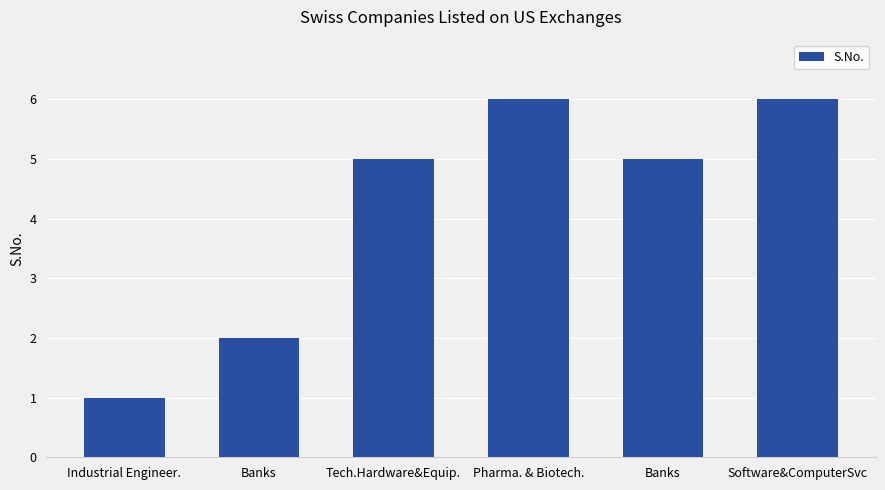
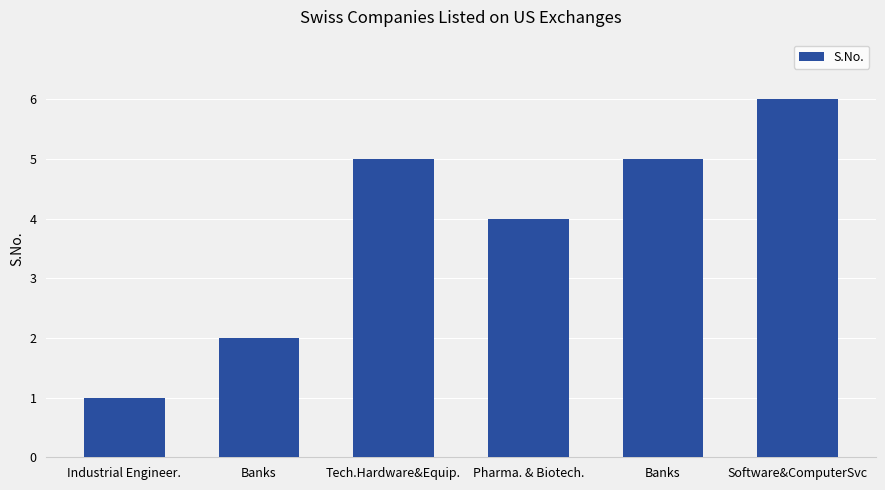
Pharma. & Biotech.: 6 -> 4
